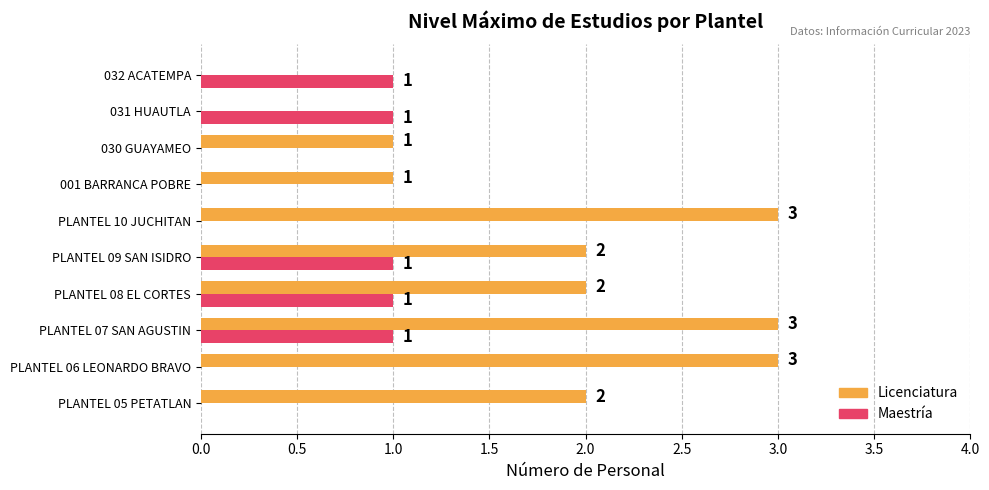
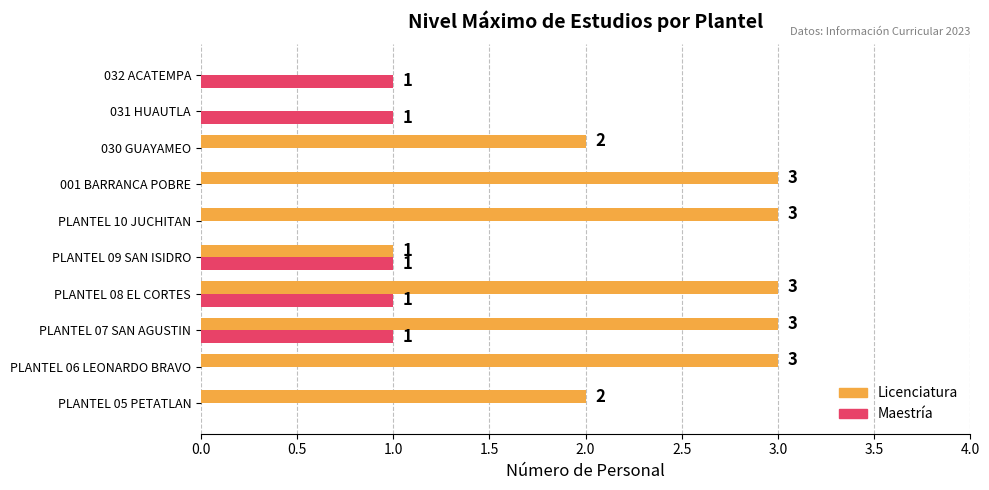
Licenciatura, 030 GUAYAMEO: 1 -> 2
Licenciatura, 001 BARRANCA POBRE: 1 -> 3
Licenciatura, PLANTEL 09 SAN ISIDRO: 2 -> 1
Licenciatura, PLANTEL 08 EL CORTES: 2 -> 3
